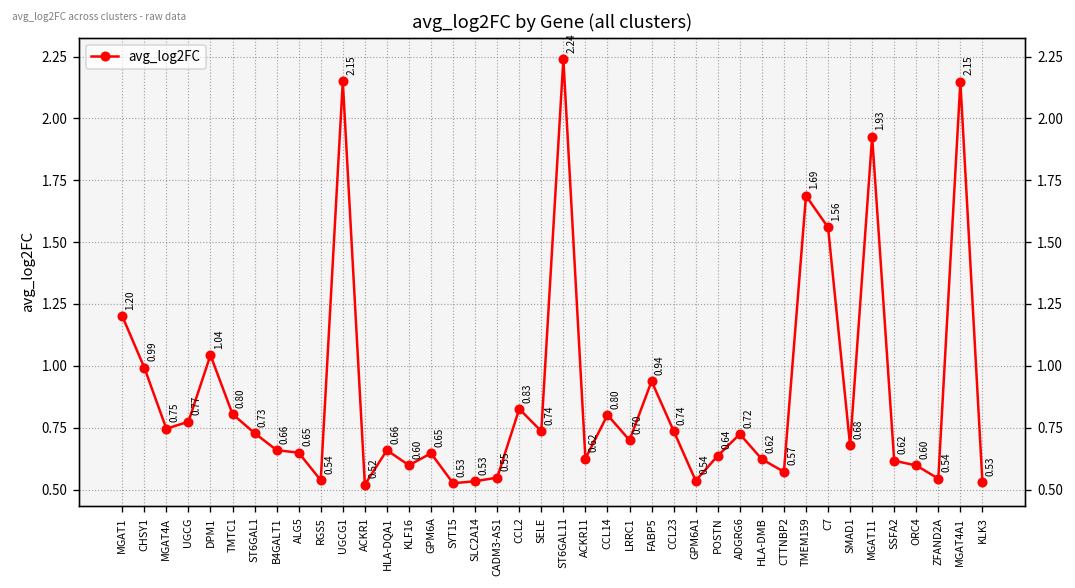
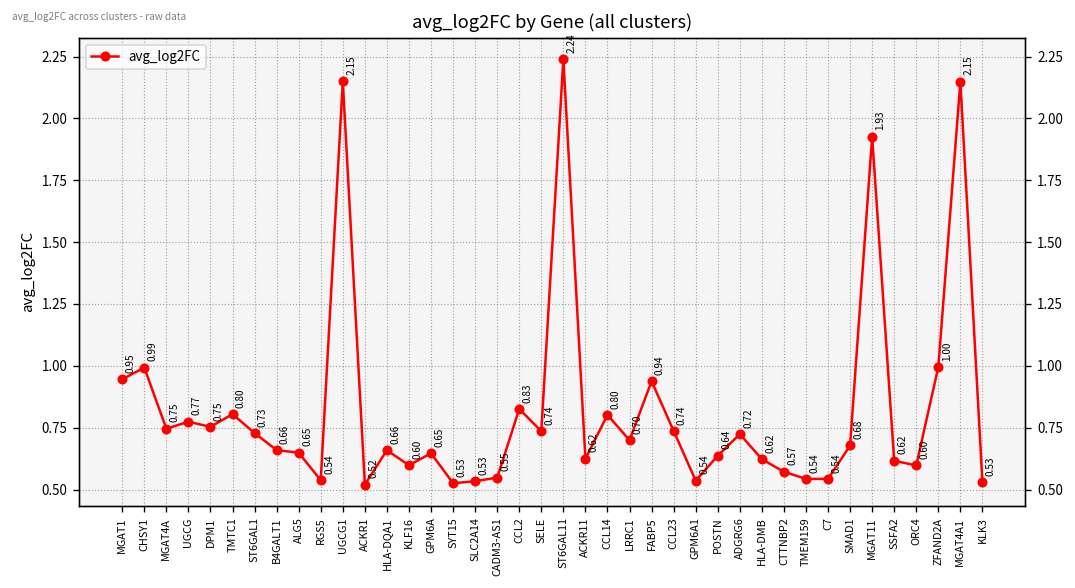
MGAT1: 1.20 -> 0.95
DPM1: 1.04 -> 0.75
TMEM159: 1.69 -> 0.54
C7: 1.56 -> 0.54
ZFAND2A: 0.54 -> 1.00
